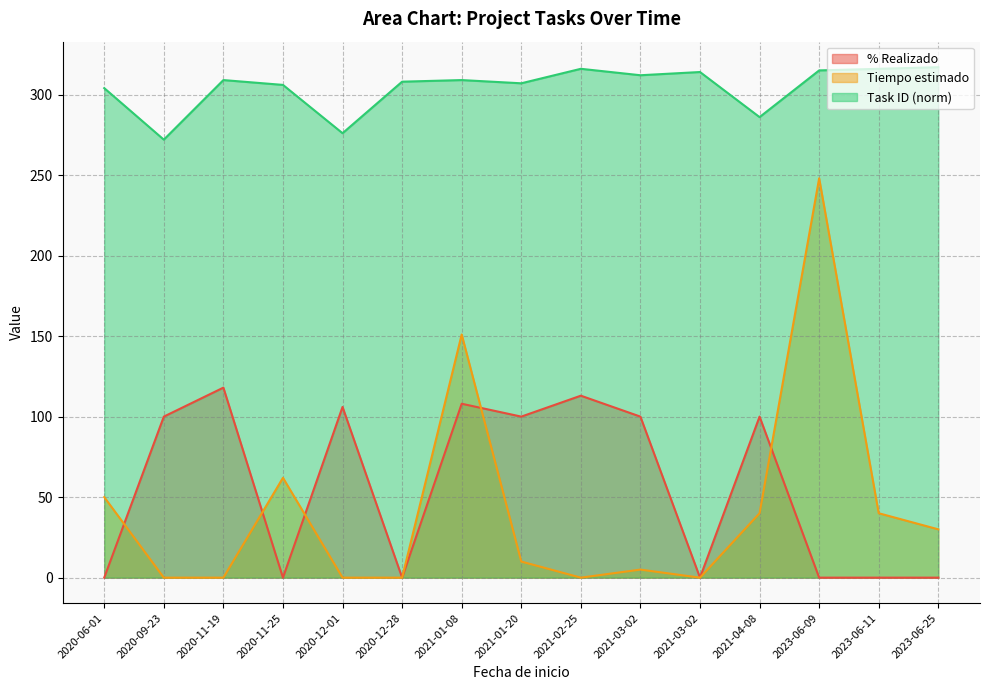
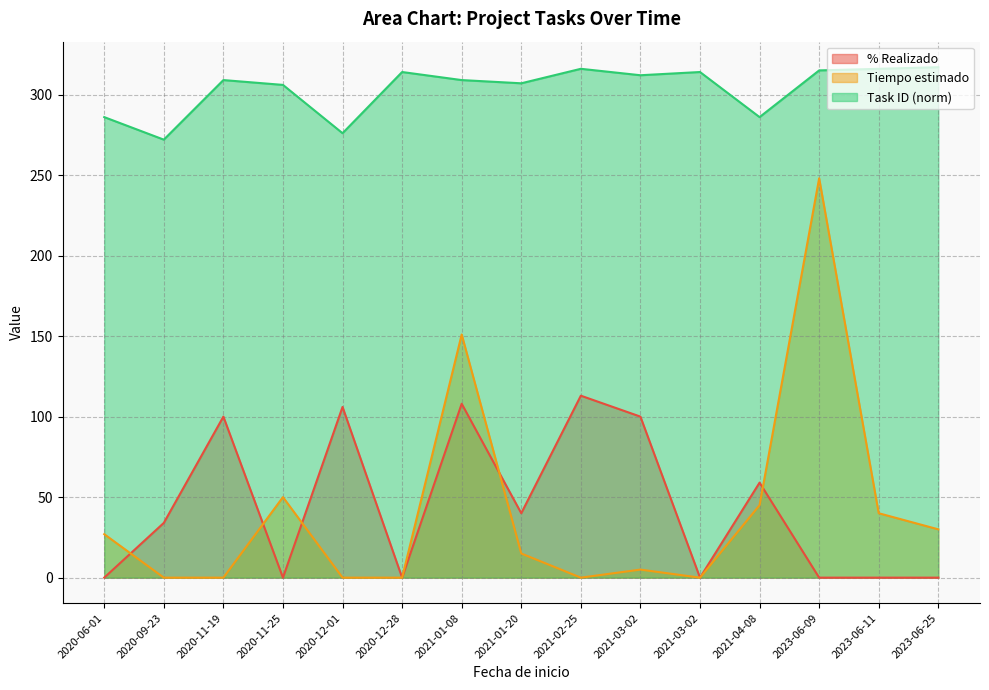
Tiempo estimado, 2020-06-01: 50 -> 27
Task ID (norm), 2020-06-01: 304 -> 286
% Realizado, 2020-09-23: 100 -> 34
% Realizado, 2020-11-19: 118 -> 100
Tiempo estimado, 2020-11-25: 62 -> 50
Task ID (norm), 2020-12-28: 308 -> 314
% Realizado, 2021-01-20: 100 -> 40
Tiempo estimado, 2021-01-20: 10 -> 15
% Realizado, 2021-04-08: 100 -> 59
Tiempo estimado, 2021-04-08: 40 -> 45
